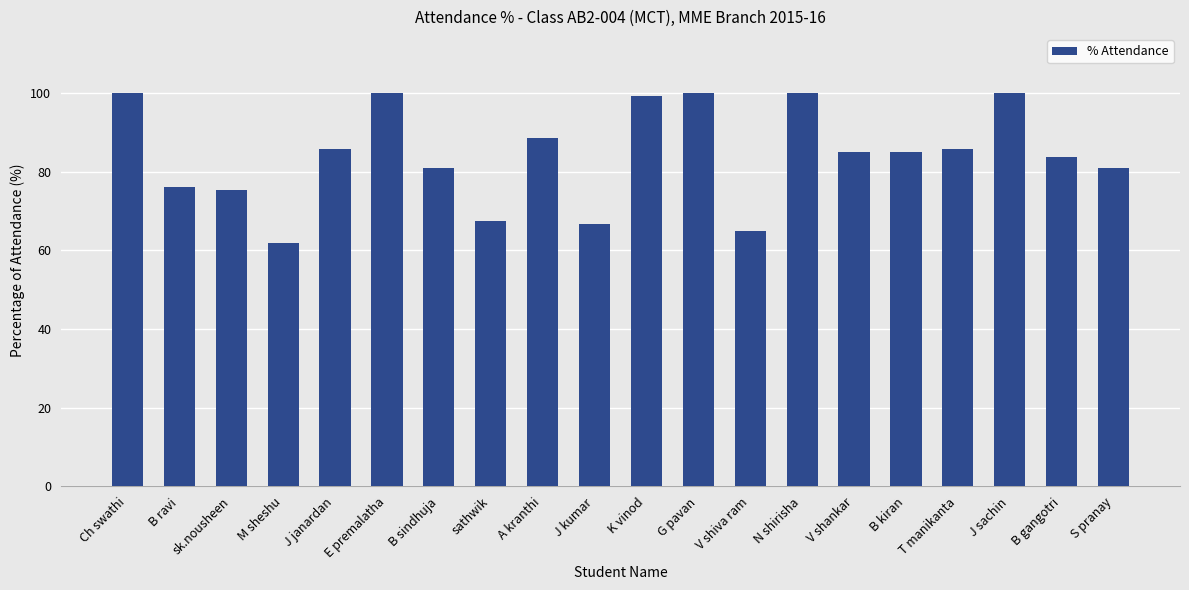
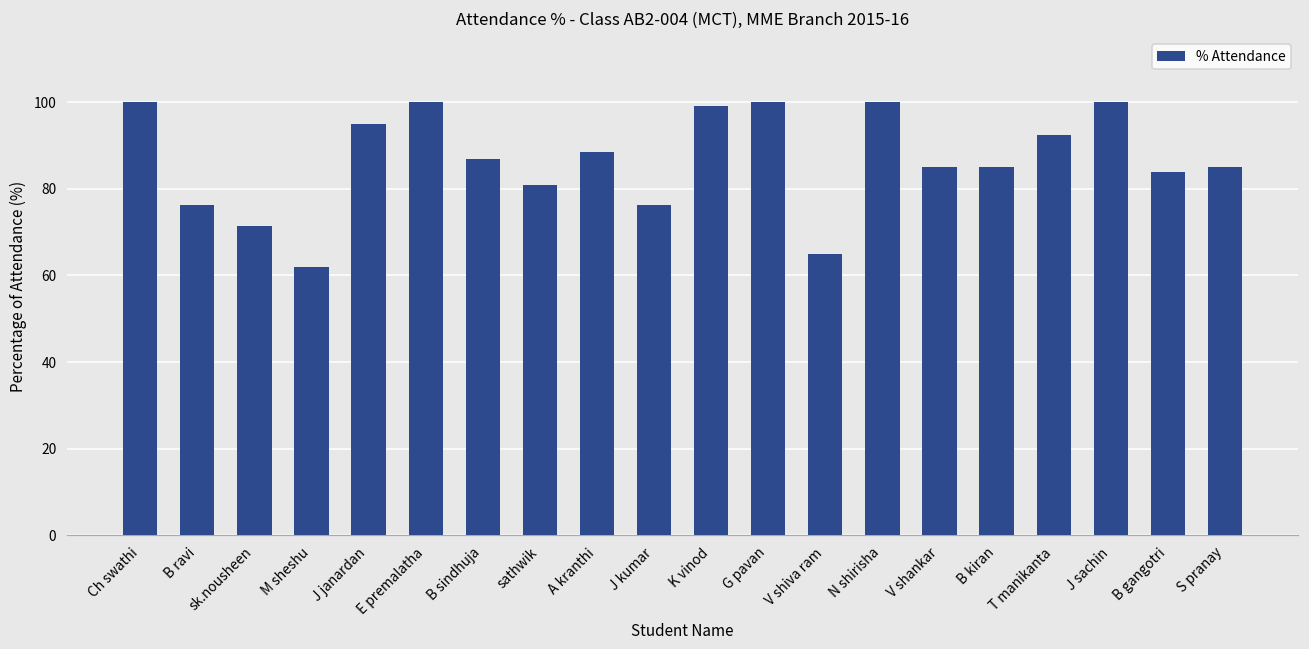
sk.nousheen: 75 -> 71
J janardan: 86 -> 95
B sindhuja: 81 -> 87
sathwik: 68 -> 81
J kumar: 67 -> 76
T manikanta: 86 -> 92
S pranay: 81 -> 85
